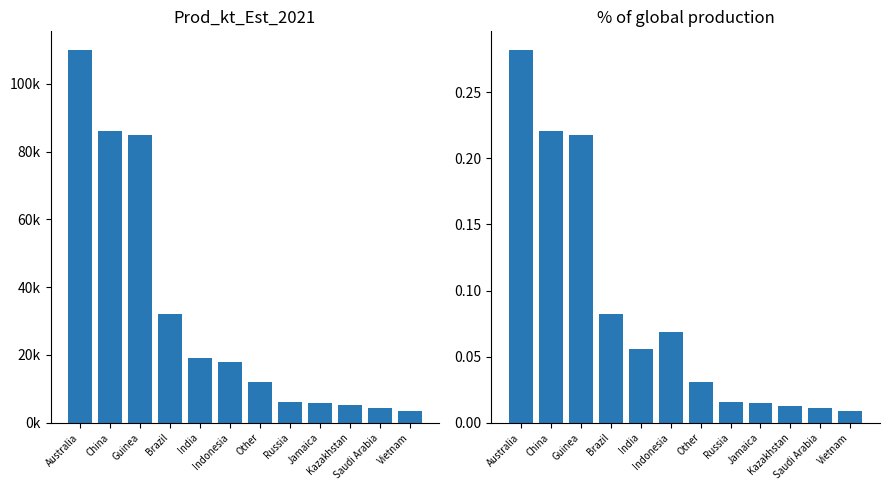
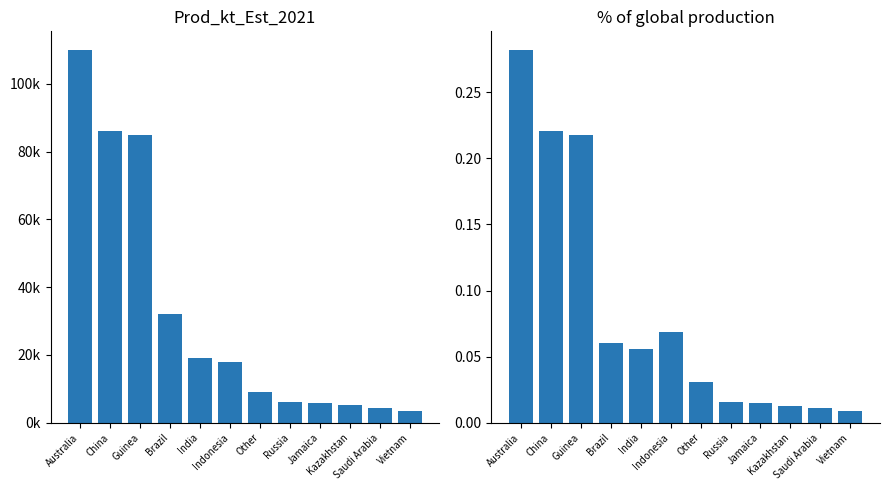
Prod_kt_Est_2021, Other: 12000 -> 9000
% of global production, Brazil: 0.082 -> 0.060
